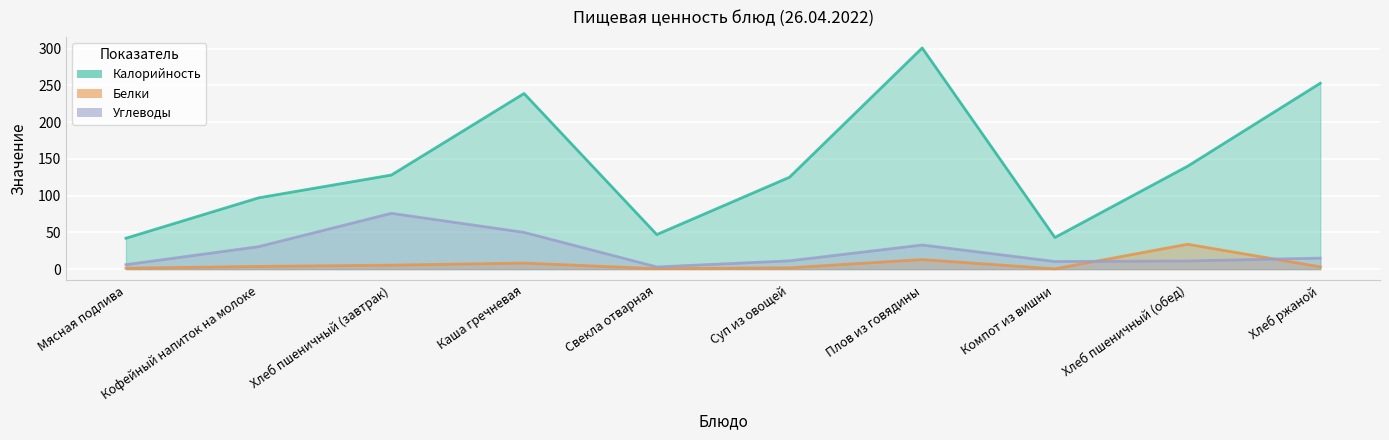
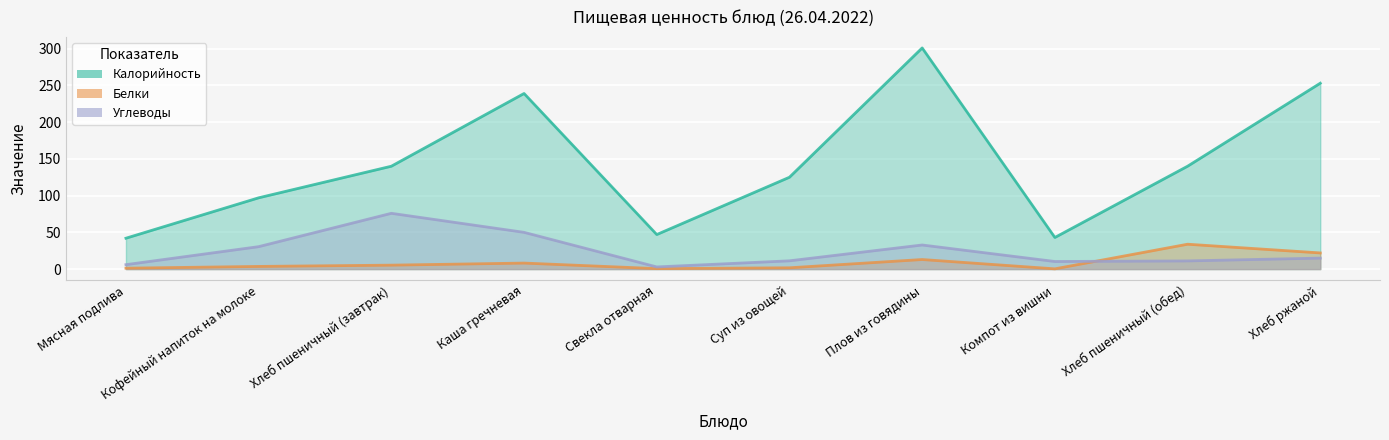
Калорийность, Хлеб пшеничный (завтрак): 130 -> 140
Белки, Хлеб ржаной: 0 -> 20
